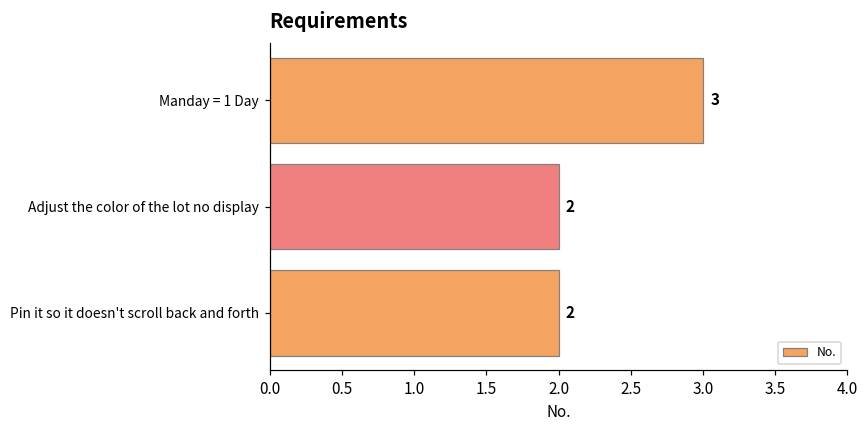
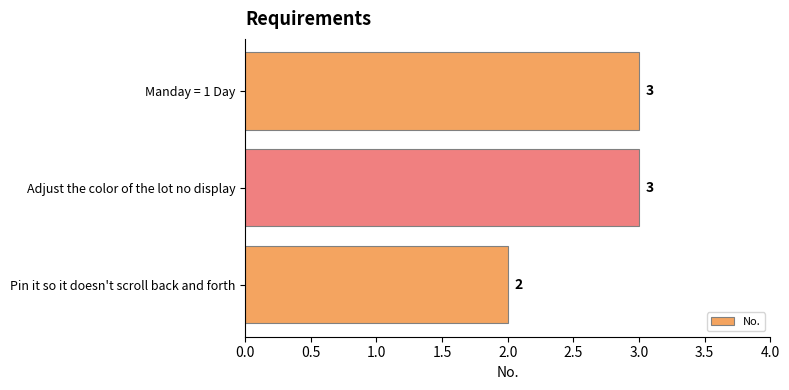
Adjust the color of the lot no display: 2 -> 3
